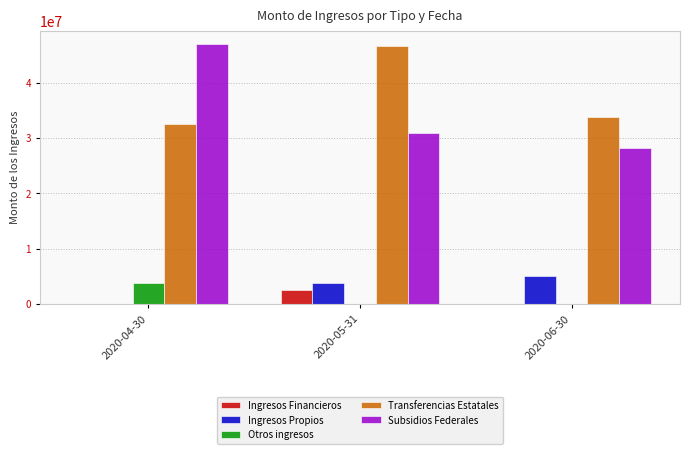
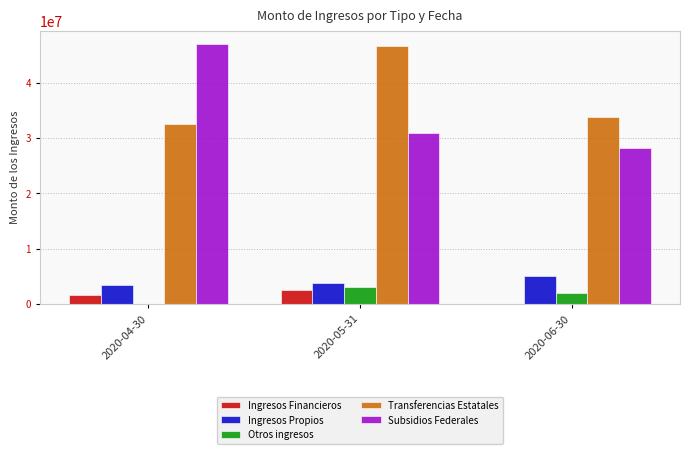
Ingresos Financieros, 2020-04-30: 0 -> 2000000
Ingresos Propios, 2020-04-30: 0 -> 4000000
Otros ingresos, 2020-04-30: 4000000 -> 0
Otros ingresos, 2020-05-31: 0 -> 3000000
Otros ingresos, 2020-06-30: 0 -> 2000000
